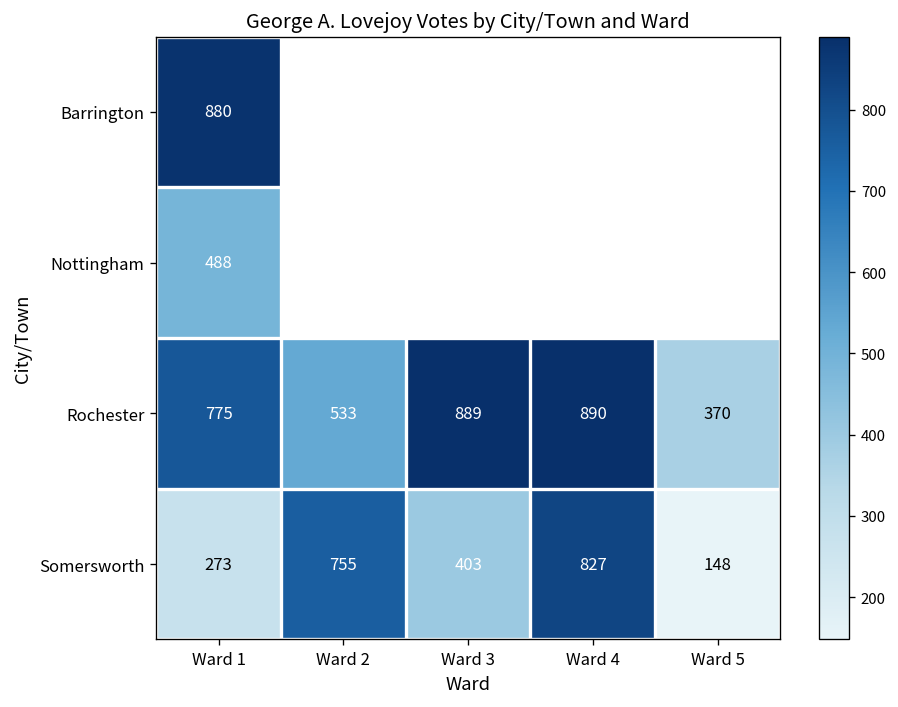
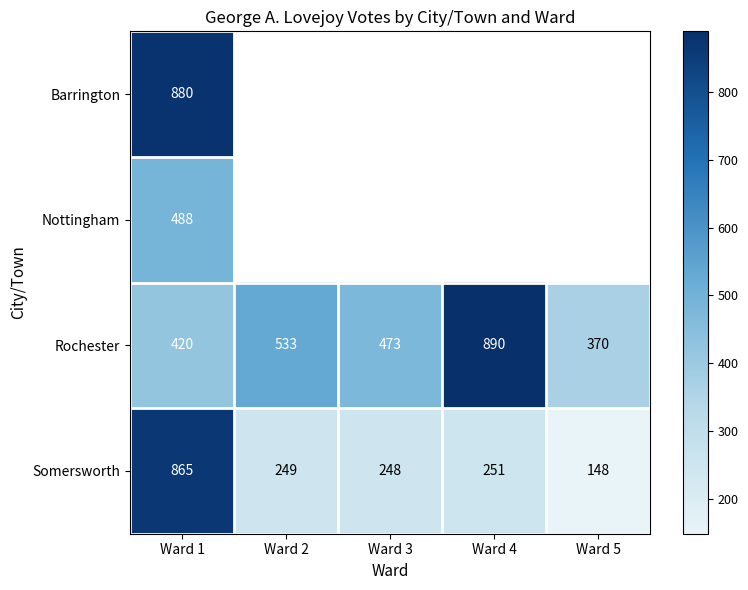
Rochester, Ward 1: 775 -> 420
Rochester, Ward 3: 889 -> 473
Somersworth, Ward 1: 273 -> 865
Somersworth, Ward 2: 755 -> 249
Somersworth, Ward 3: 403 -> 248
Somersworth, Ward 4: 827 -> 251
